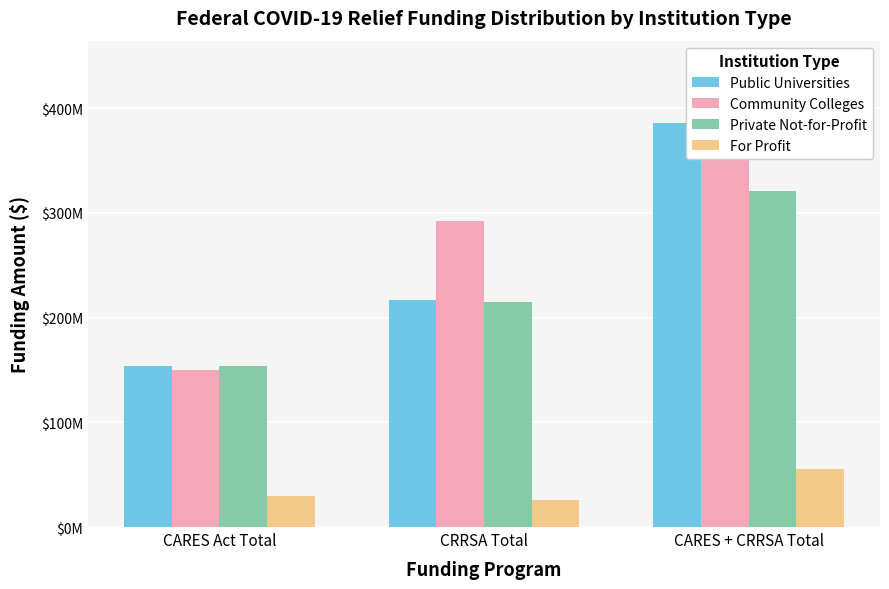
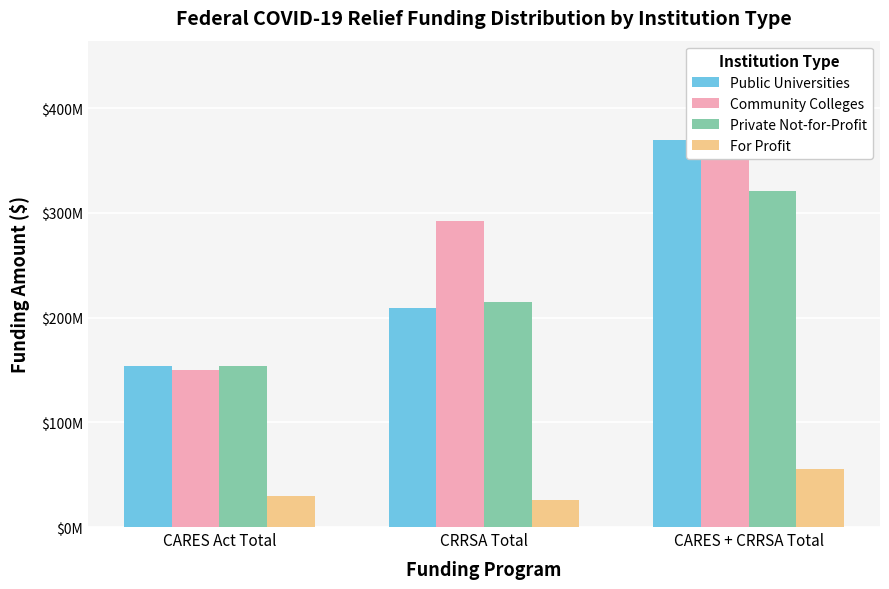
Public Universities, CRRSA Total: $217000000 -> $209000000
Public Universities, CARES + CRRSA Total: $386000000 -> $369000000
